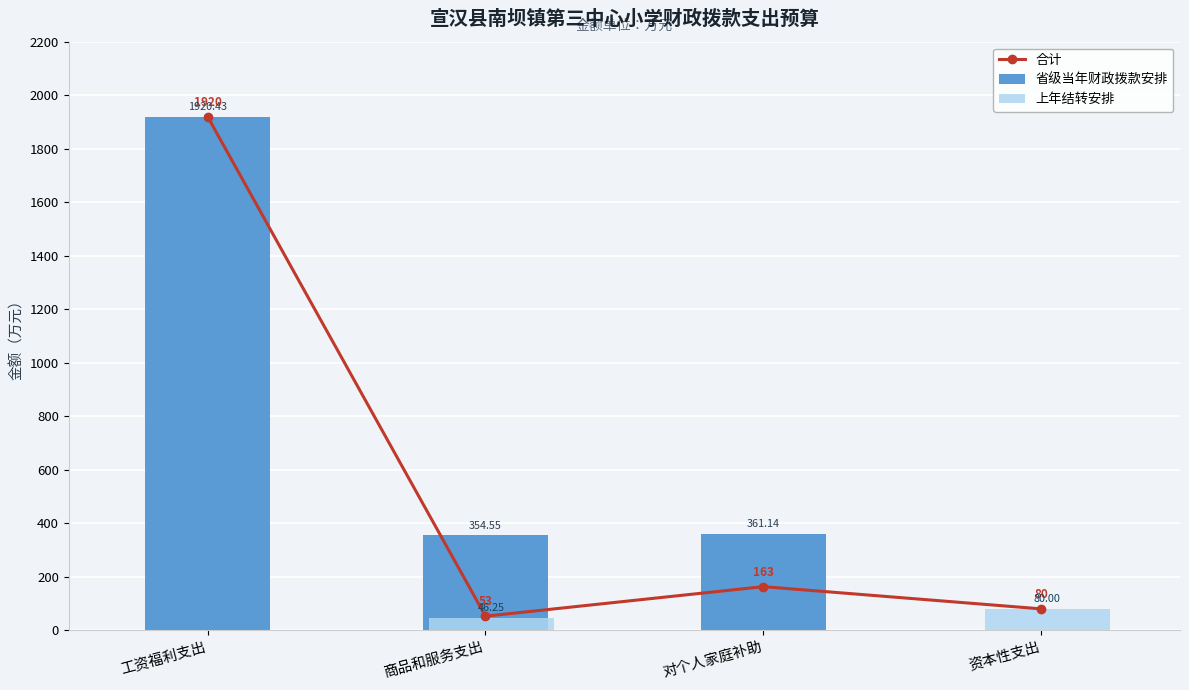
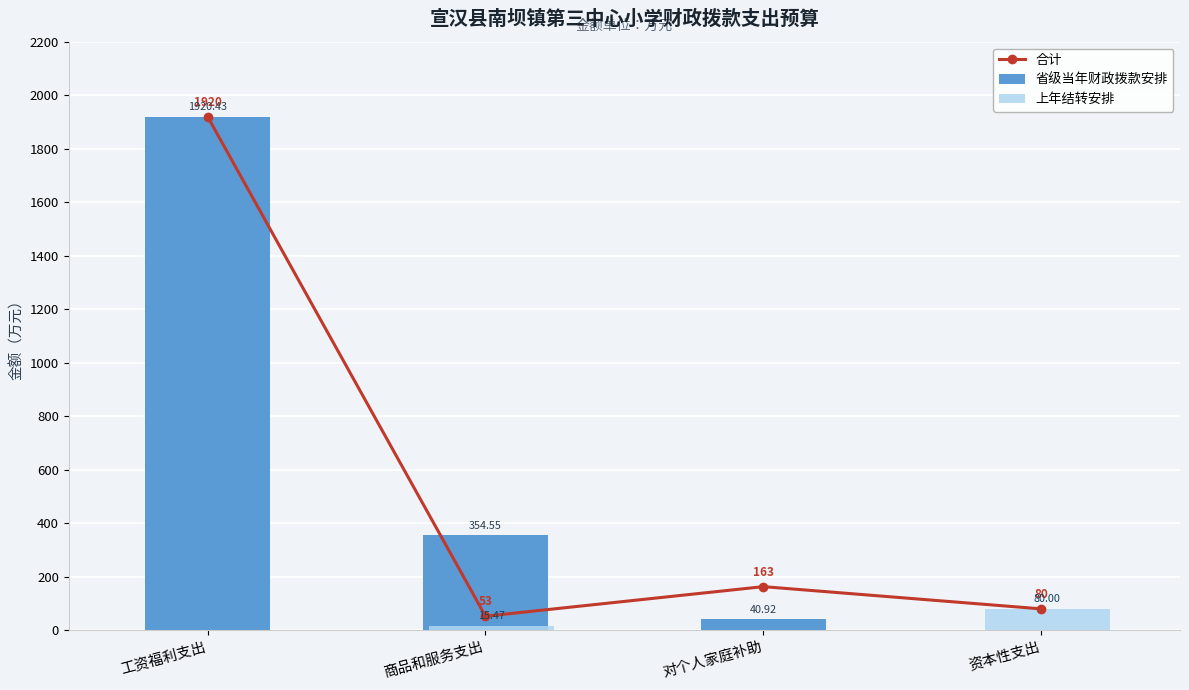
上年结转安排, 商品和服务支出: 46.25 -> 15.47
省级当年财政拨款安排, 对个人家庭补助: 361.14 -> 40.92
